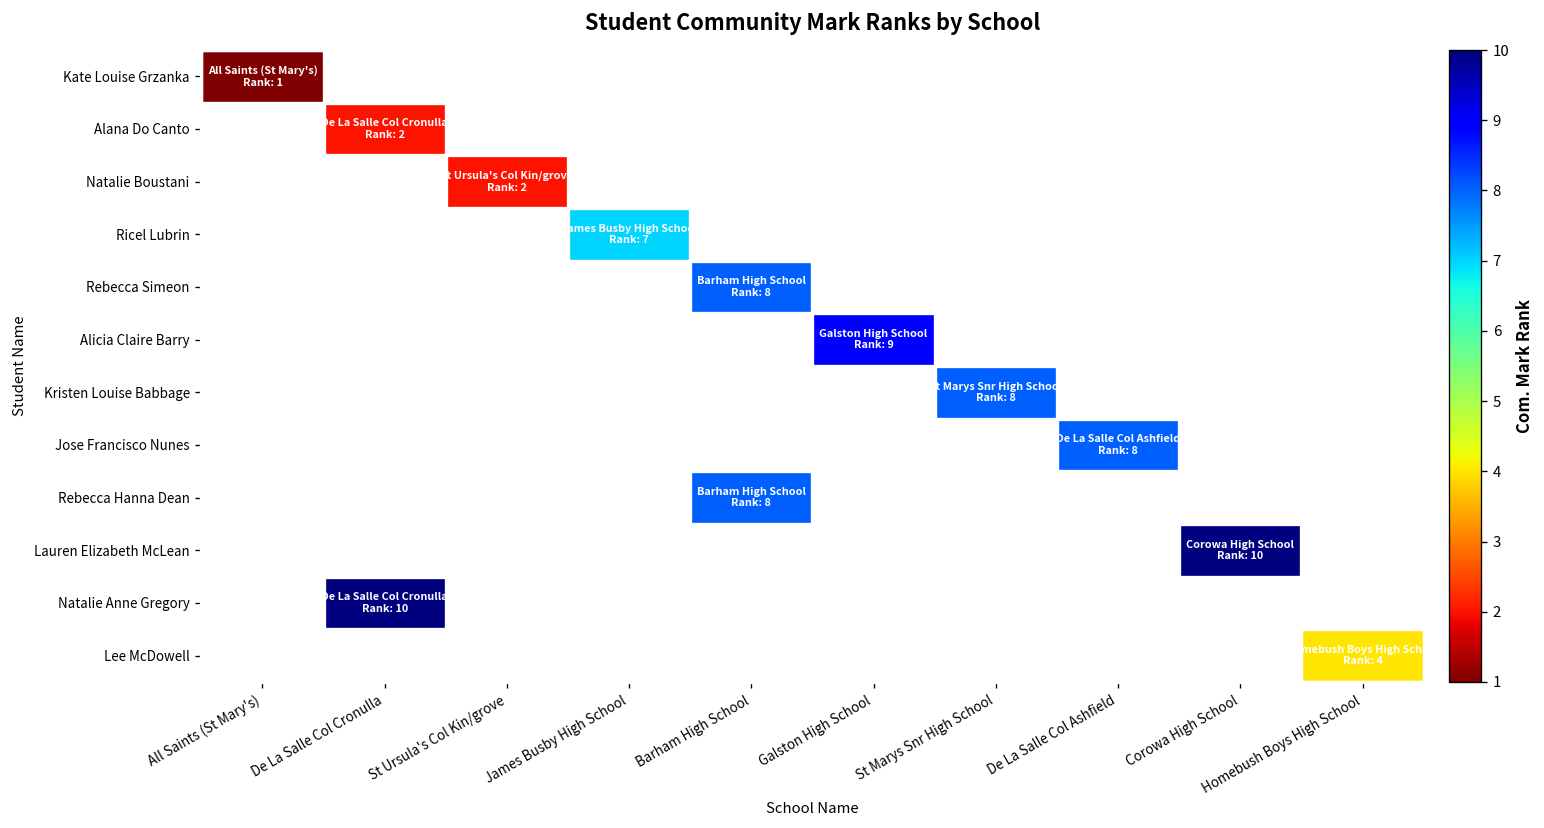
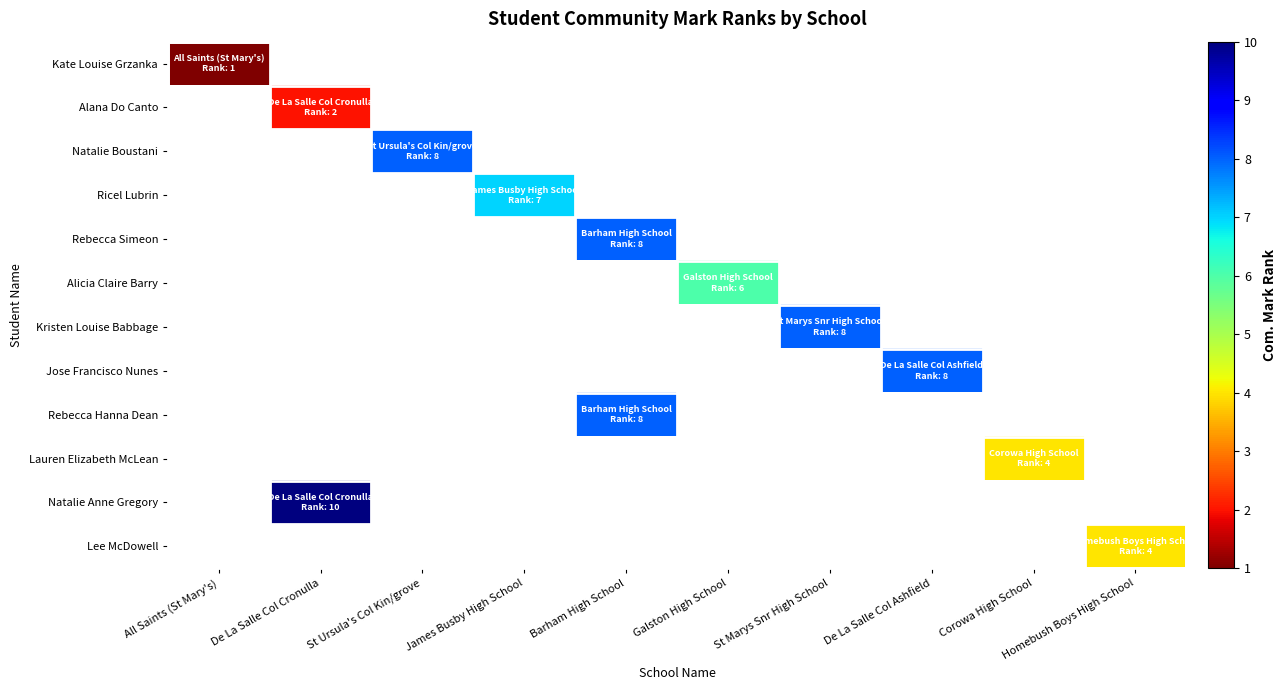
Natalie Boustani, St Ursula's Col Kin/grove: 2 -> 8
Alicia Claire Barry, Galston High School: 9 -> 6
Lauren Elizabeth McLean, Corowa High School: 10 -> 4
